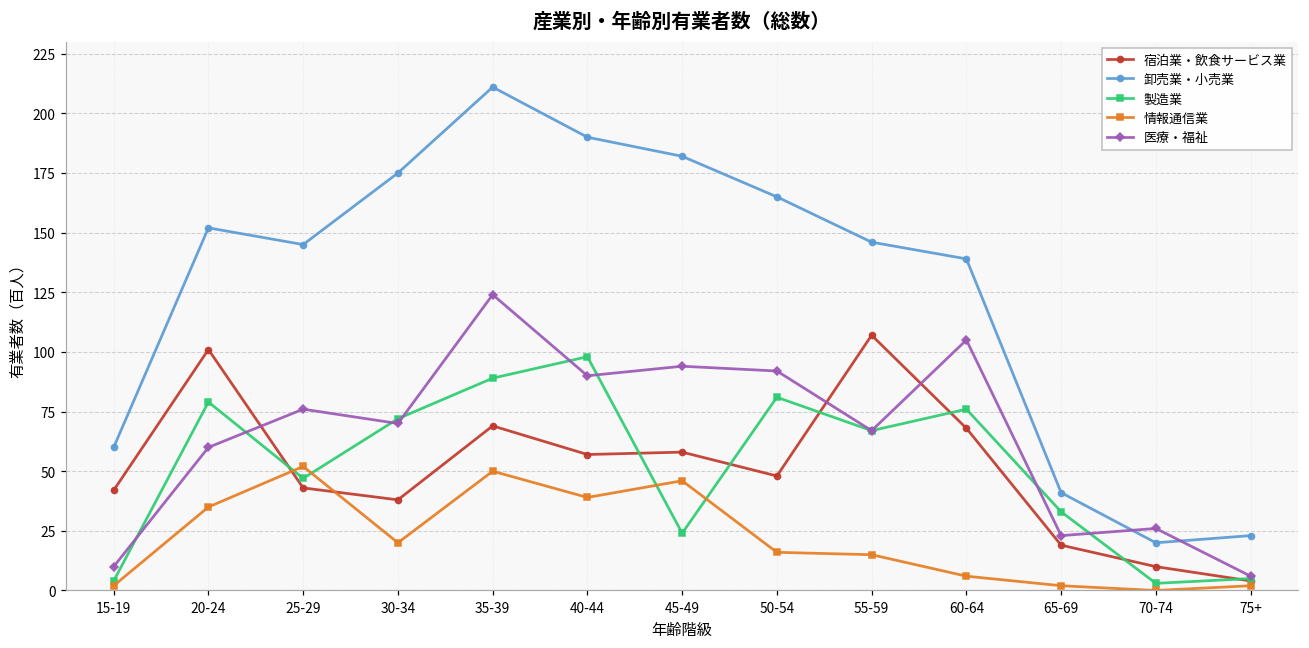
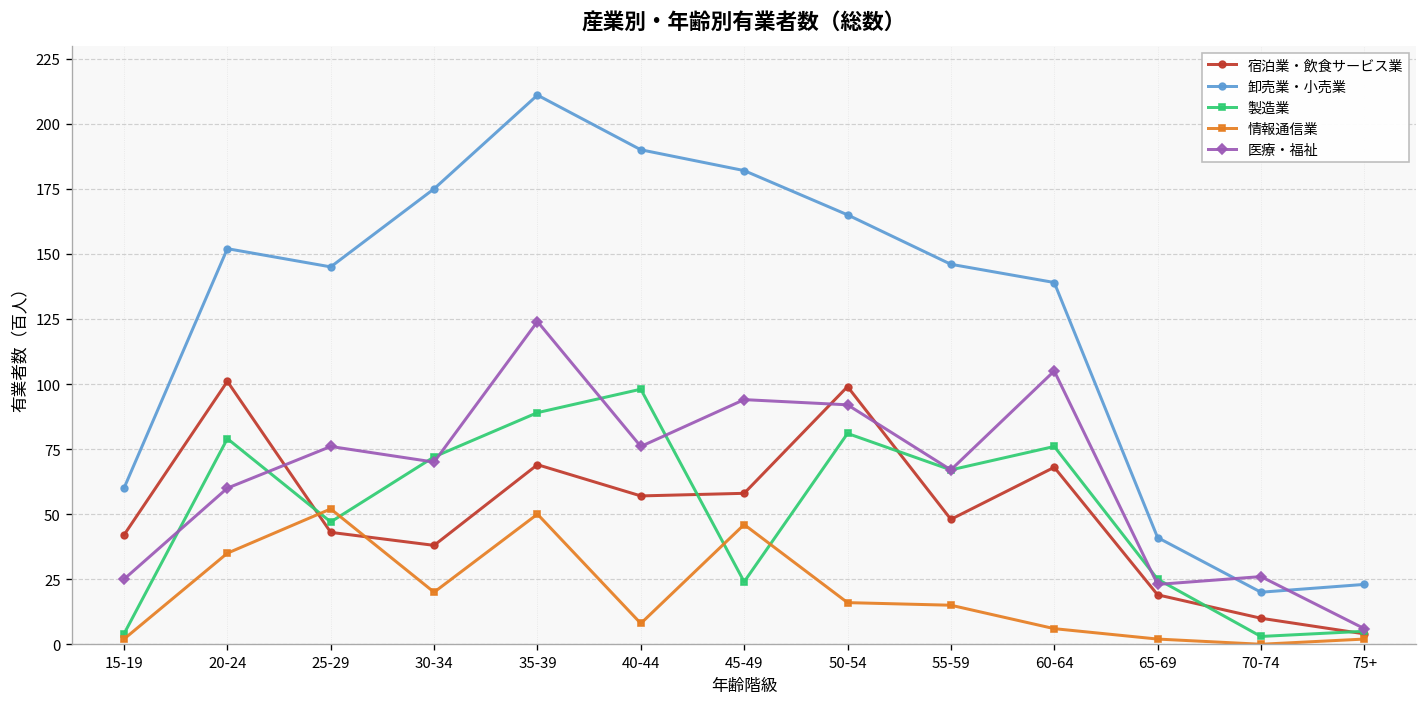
医療・福祉, 15-19: 10 -> 25
情報通信業, 40-44: 39 -> 8
医療・福祉, 40-44: 90 -> 76
宿泊業・飲食サービス業, 50-54: 48 -> 99
宿泊業・飲食サービス業, 55-59: 107 -> 48
製造業, 65-69: 33 -> 25
